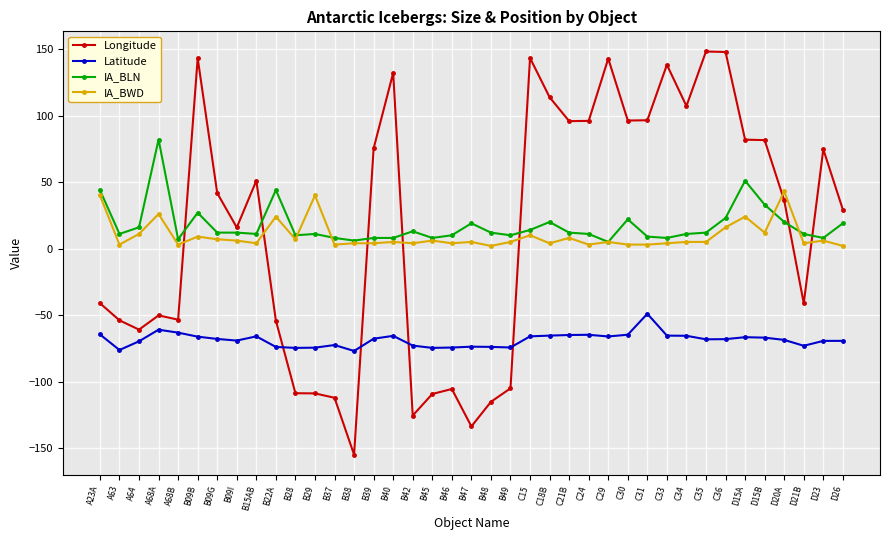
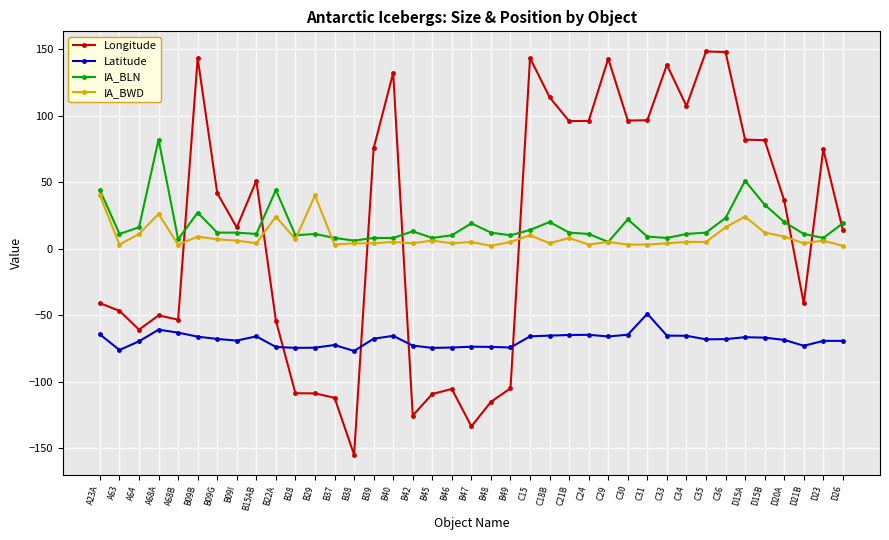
Longitude, A63: -54 -> -47
IA_BWD, D20A: 43 -> 9
Longitude, D26: 29 -> 14
